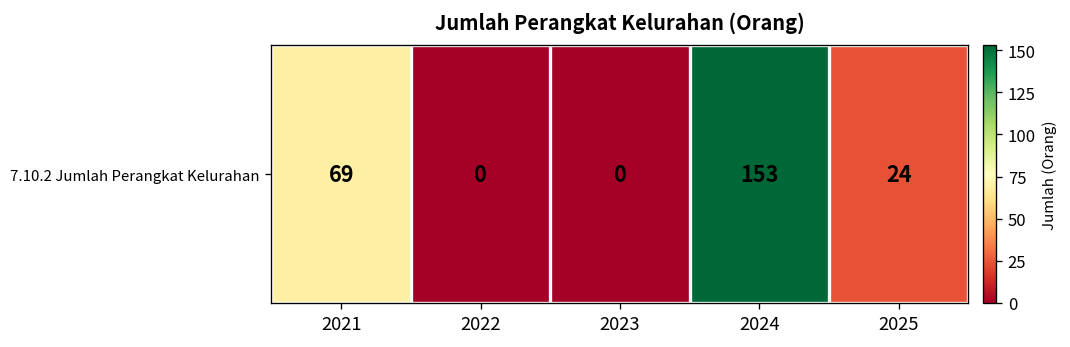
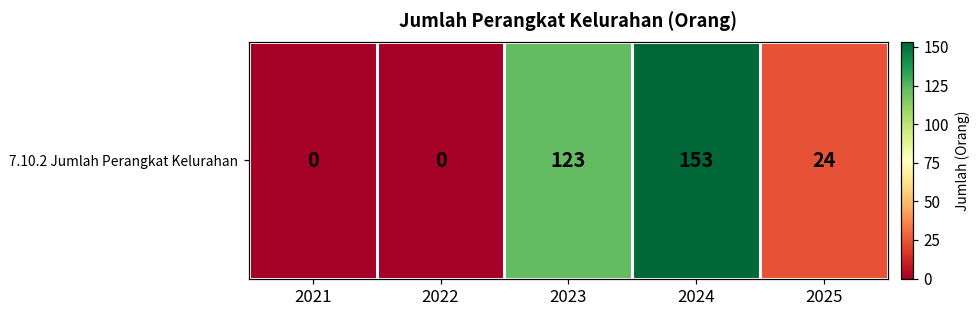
7.10.2 Jumlah Perangkat Kelurahan, 2021: 69 -> 0
7.10.2 Jumlah Perangkat Kelurahan, 2023: 0 -> 123
